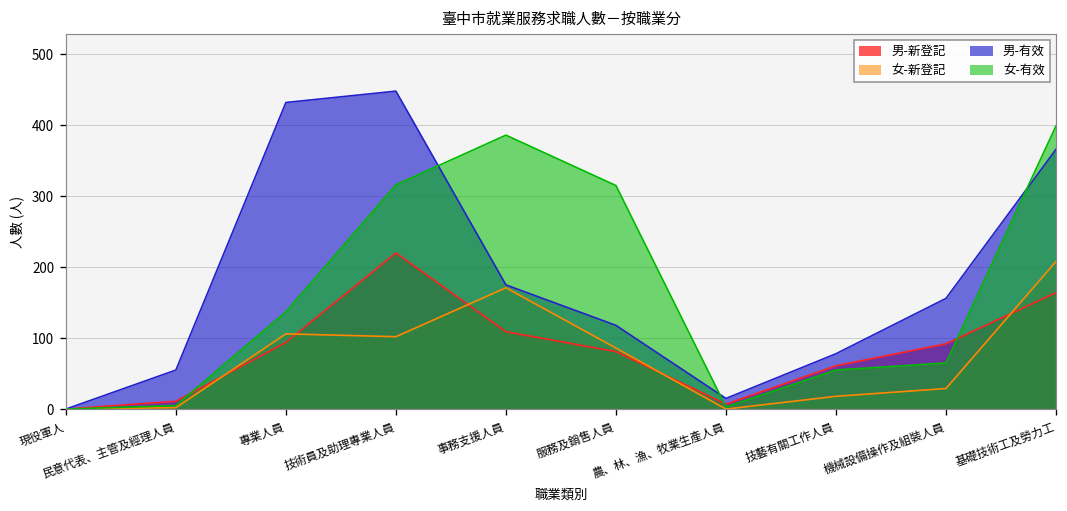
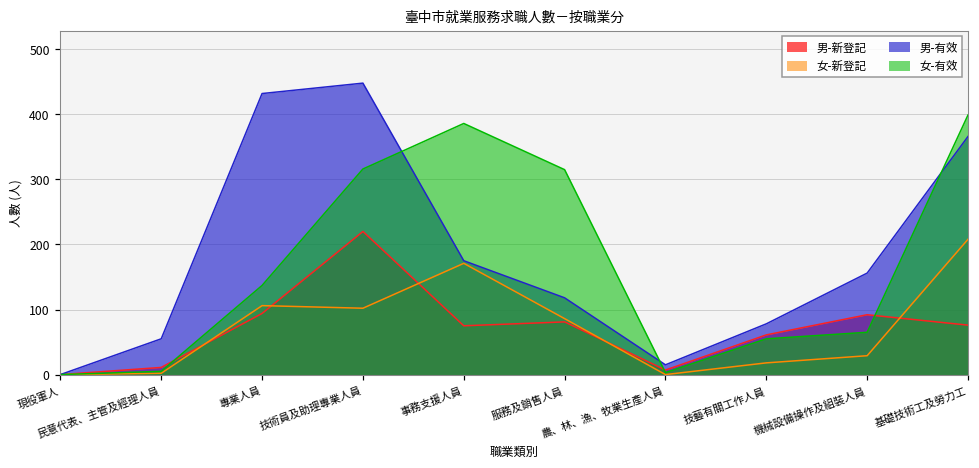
男-新登記, 事務支援人員: 110 -> 80
男-新登記, 基礎技術工及勞力工: 160 -> 80
